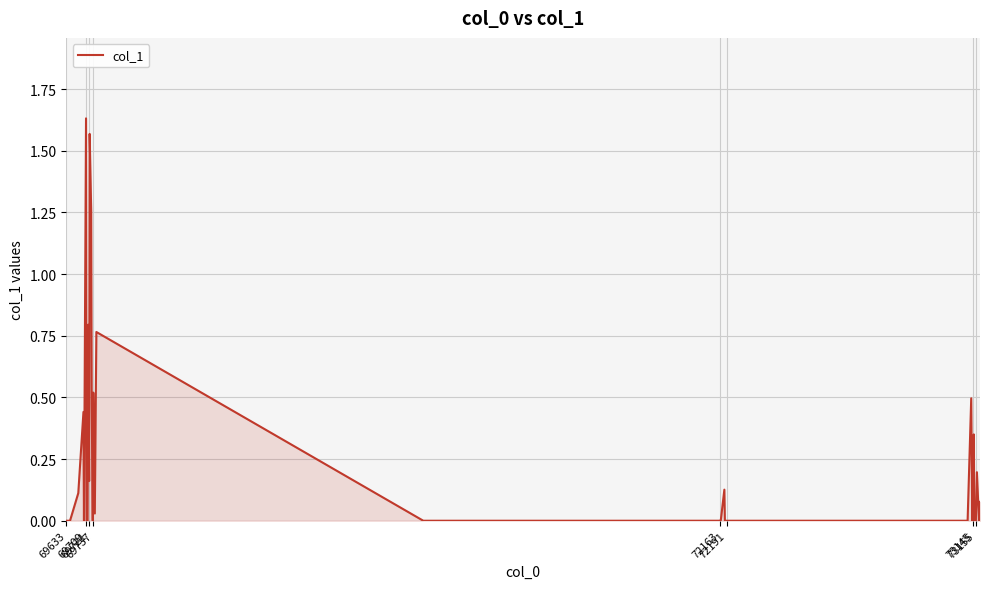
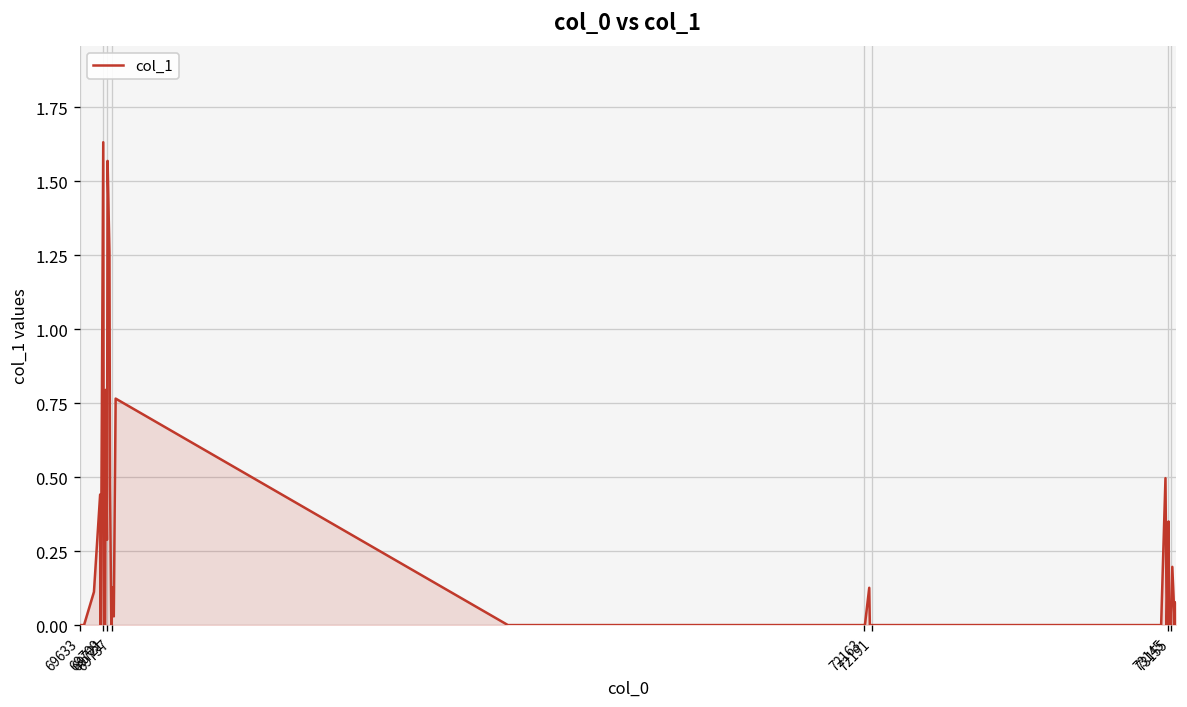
69721: 0.16 -> 0.29
69737: 0.52 -> 0.13
